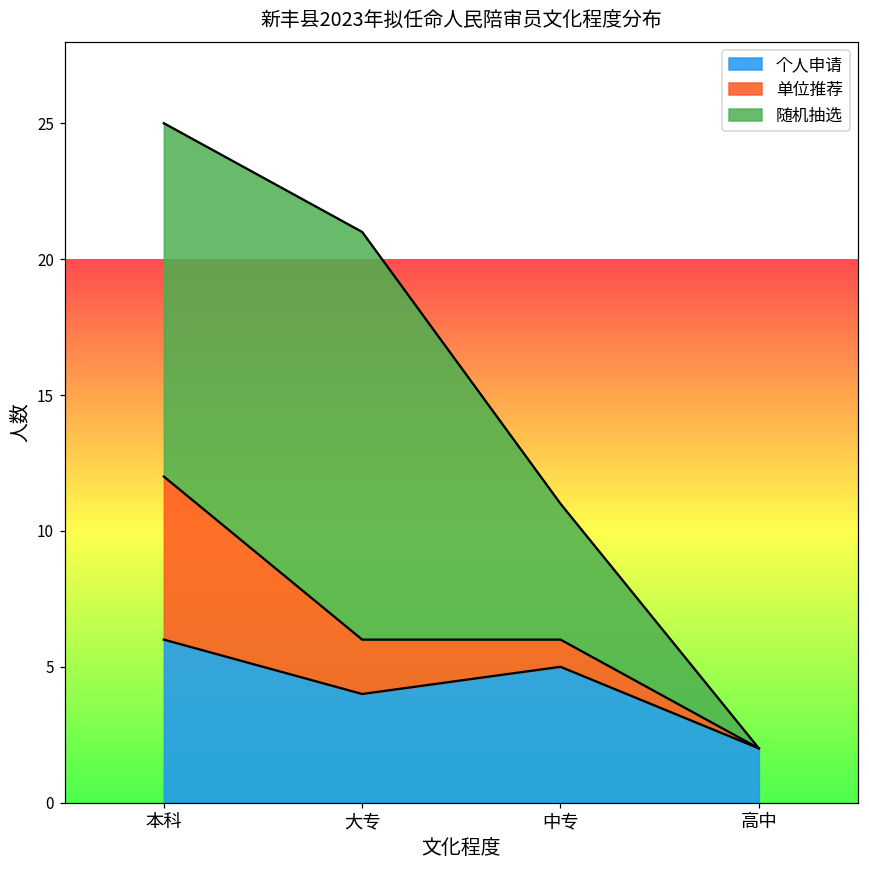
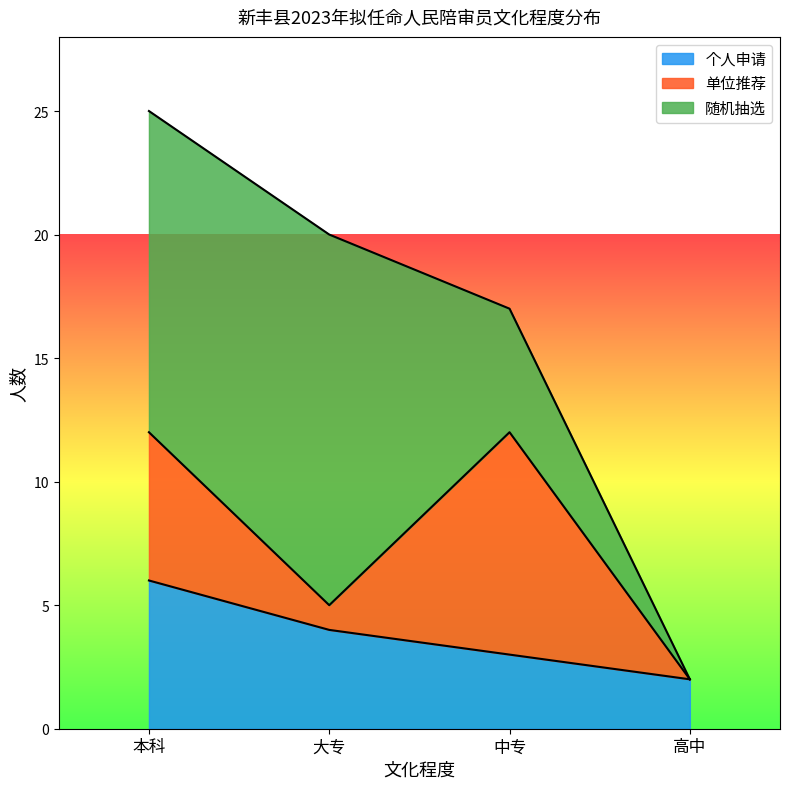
单位推荐, 大专: 2 -> 1
个人申请, 中专: 5 -> 3
单位推荐, 中专: 1 -> 9
